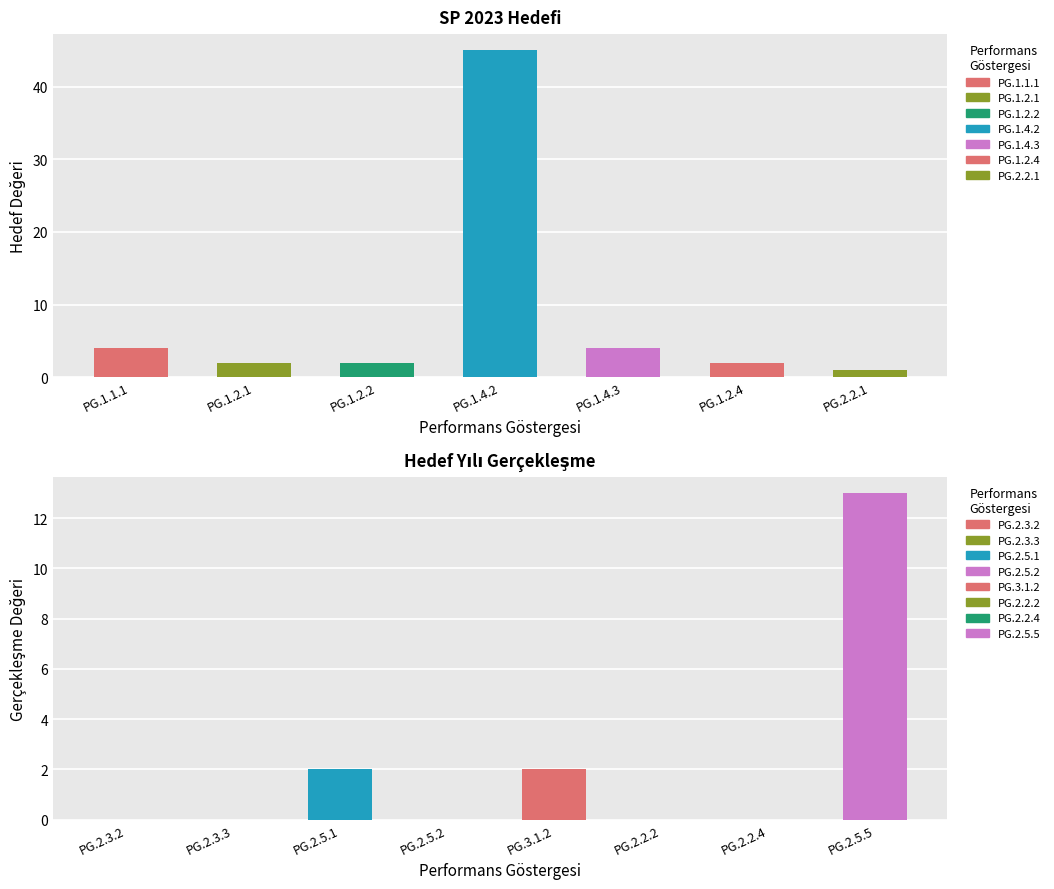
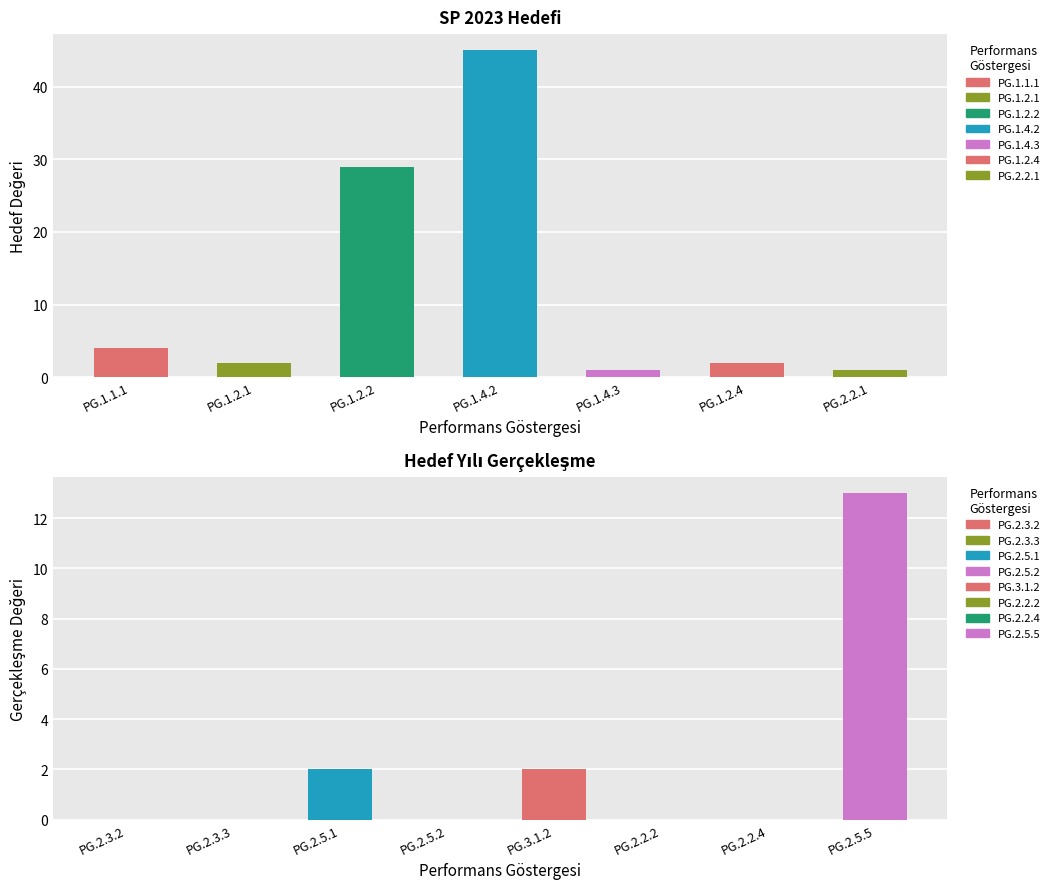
SP 2023 Hedefi, PG.1.2.2: 2 -> 29
SP 2023 Hedefi, PG.1.4.3: 4 -> 1
